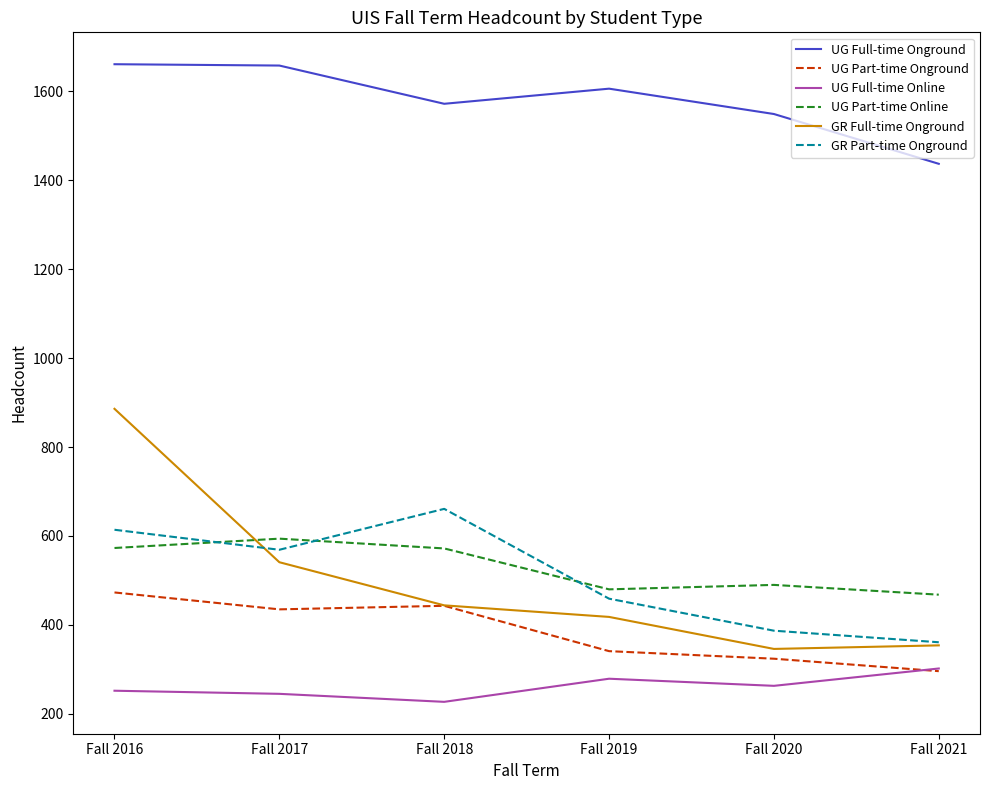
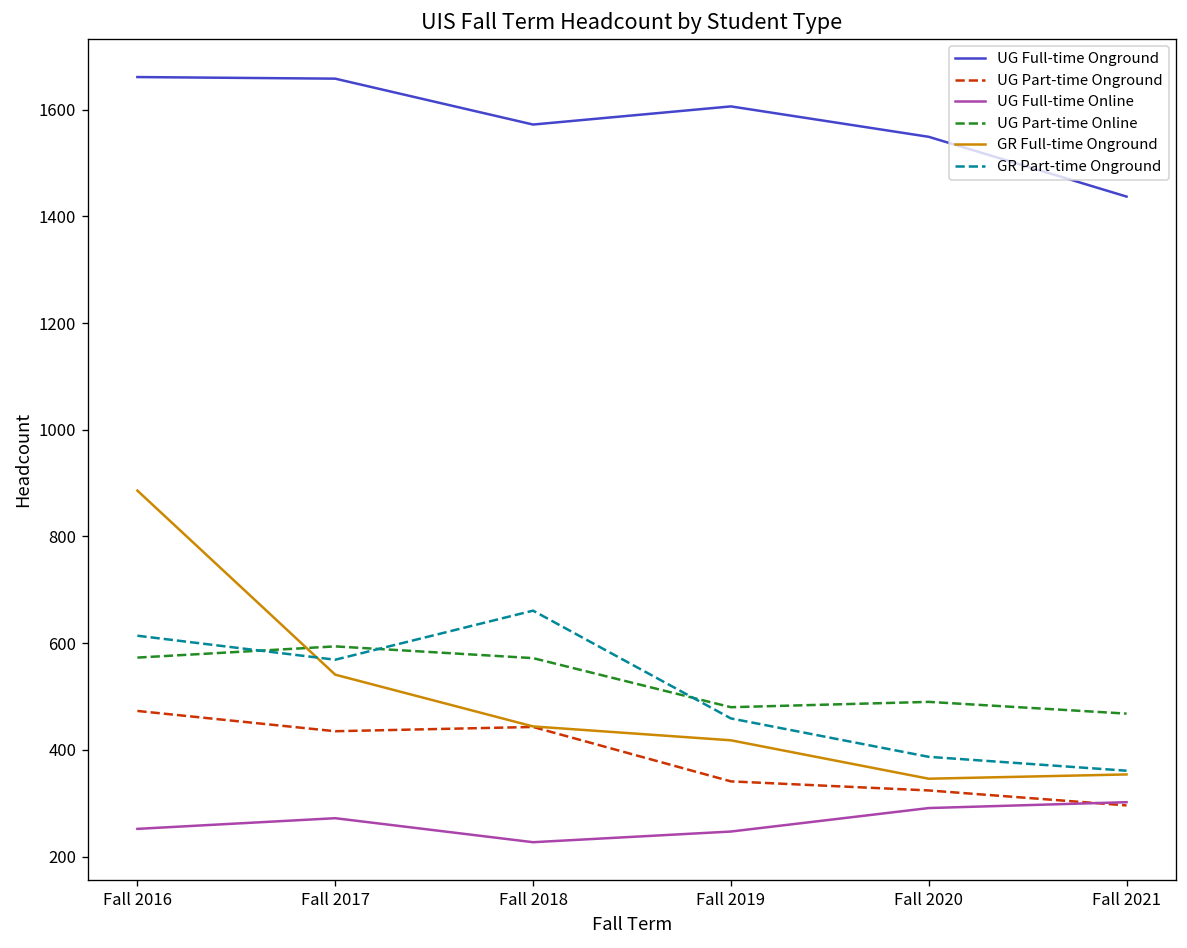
UG Full-time Online, Fall 2017: 250 -> 270
UG Full-time Online, Fall 2019: 280 -> 250
UG Full-time Online, Fall 2020: 260 -> 290
